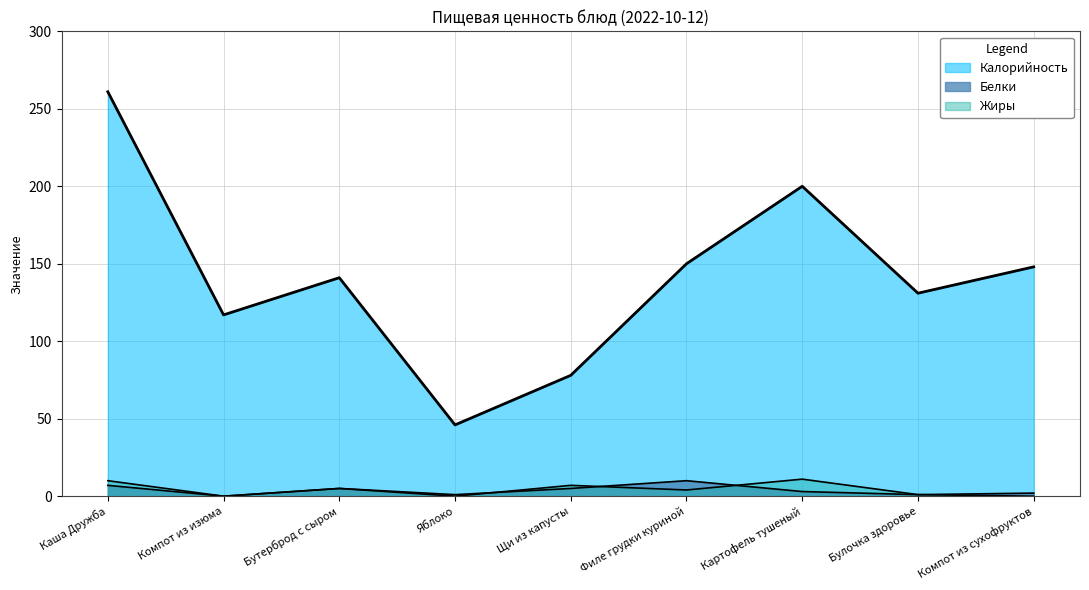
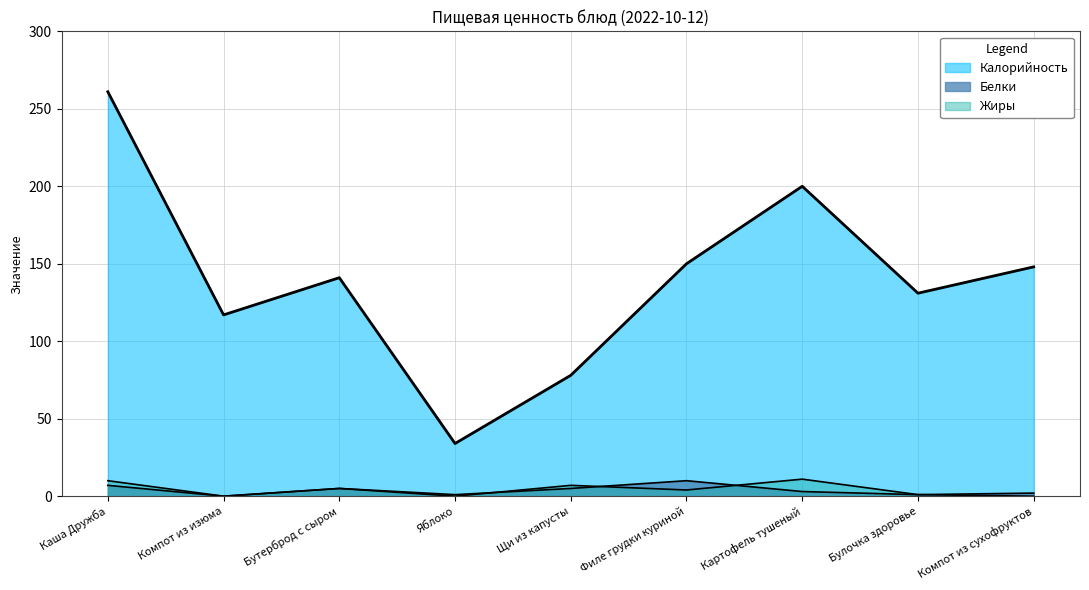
Калорийность, Яблоко: 46 -> 34
